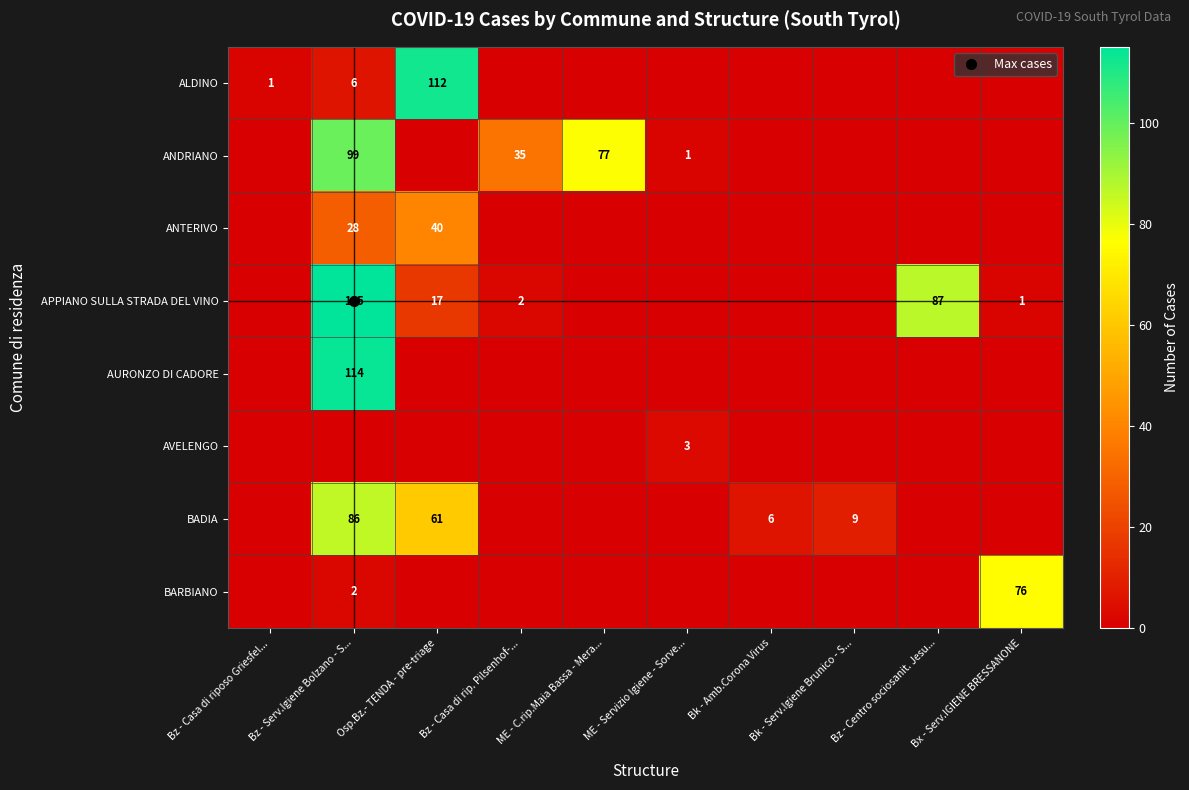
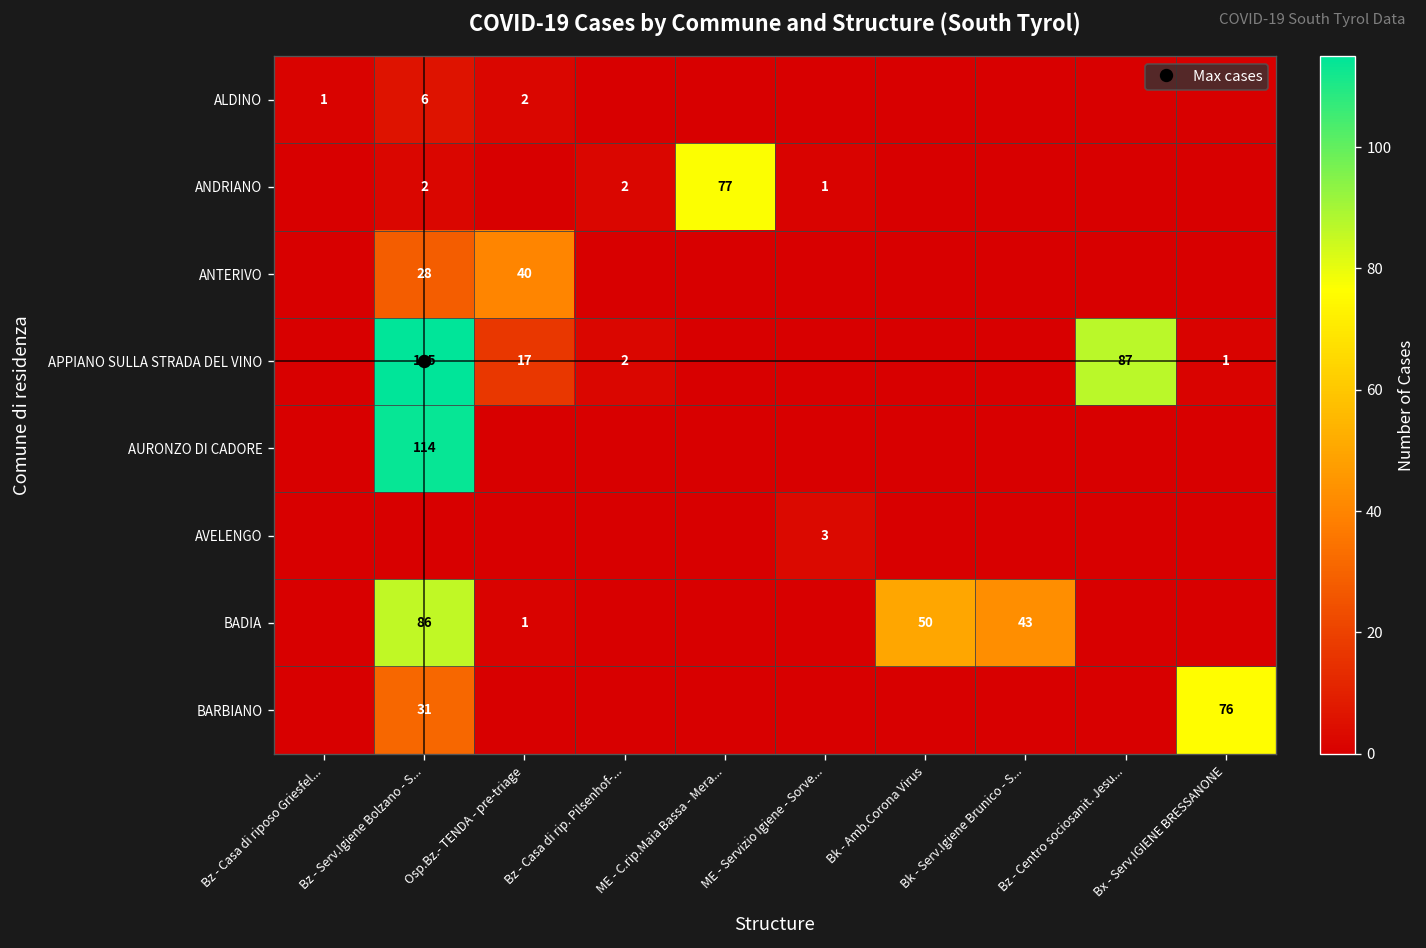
ALDINO, Osp.Bz.- TENDA - pre-triage: 112 -> 2
ANDRIANO, Bz - Serv.Igiene Bolzano - S...: 99 -> 2
ANDRIANO, Bz - Casa di rip. Pilsenhof-...: 35 -> 2
BADIA, Osp.Bz.- TENDA - pre-triage: 61 -> 1
BADIA, Bk - Amb.Corona Virus: 6 -> 50
BADIA, Bk - Serv.Igiene Brunico - S...: 9 -> 43
BARBIANO, Bz - Serv.Igiene Bolzano - S...: 2 -> 31
